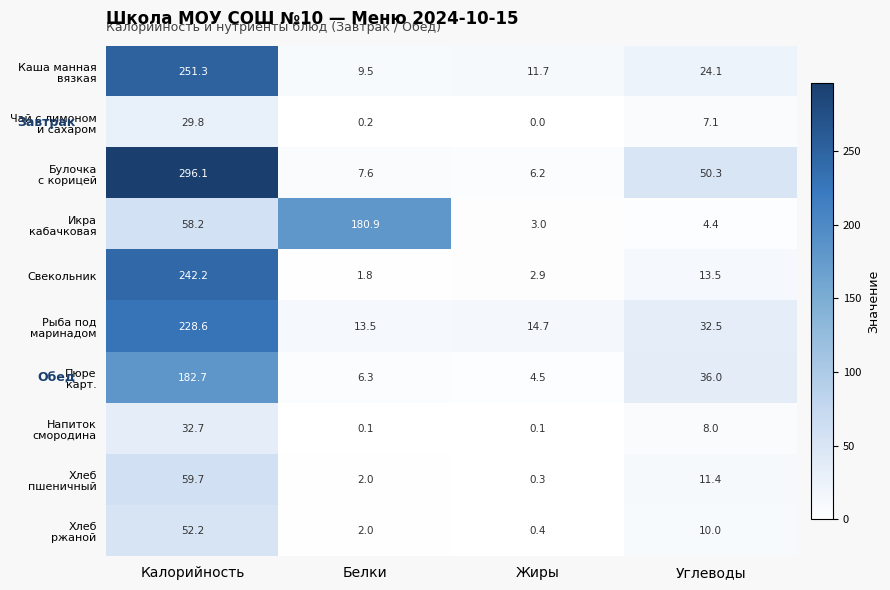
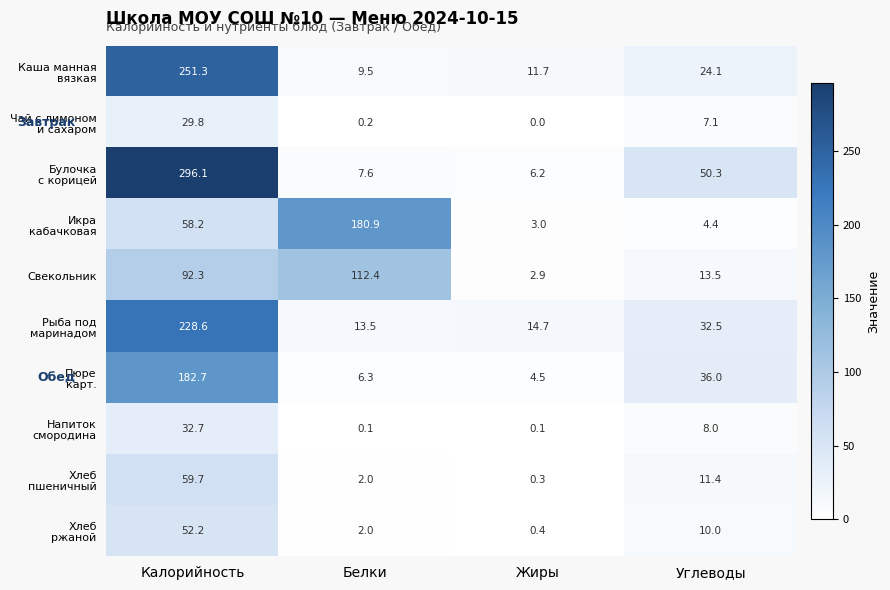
Свекольник, Калорийность: 242.2 -> 92.3
Свекольник, Белки: 1.8 -> 112.4
